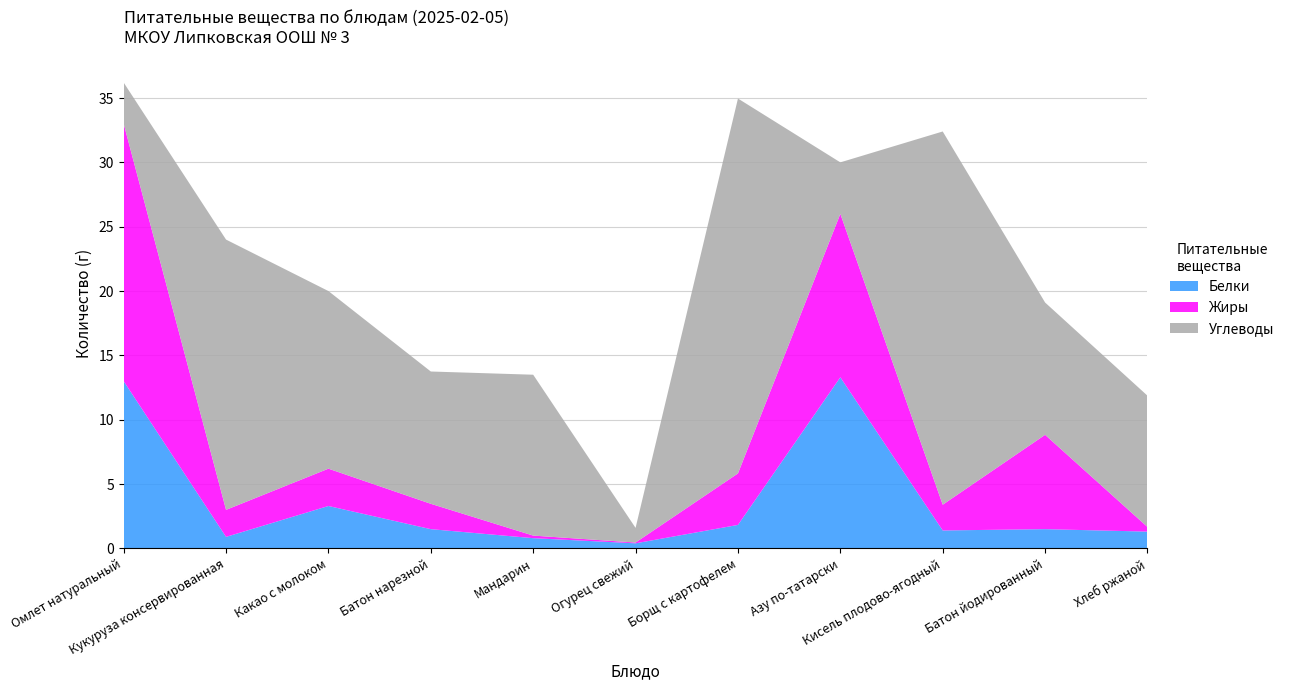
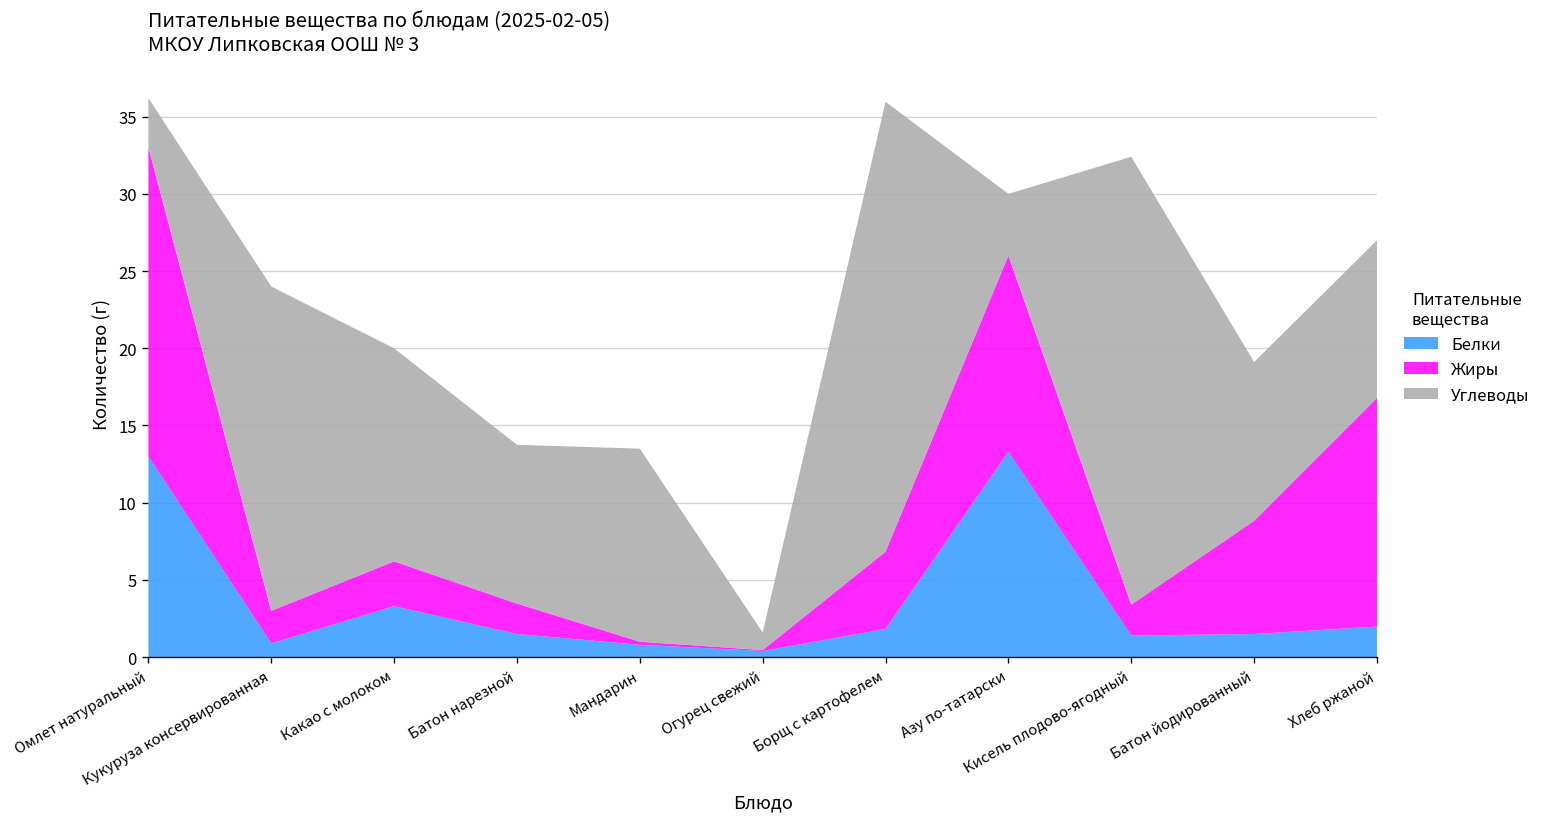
Жиры, Борщ с картофелем: 4 -> 5
Белки, Хлеб ржаной: 1.3 -> 2.0
Жиры, Хлеб ржаной: 0.4 -> 14.8
